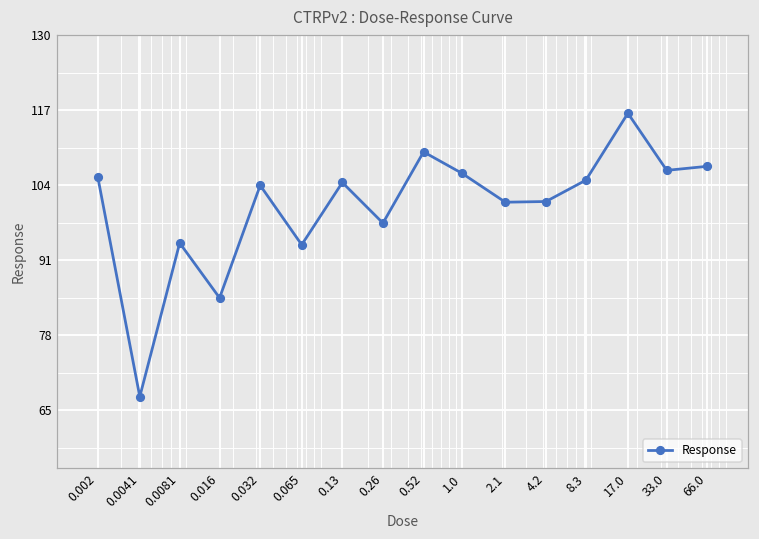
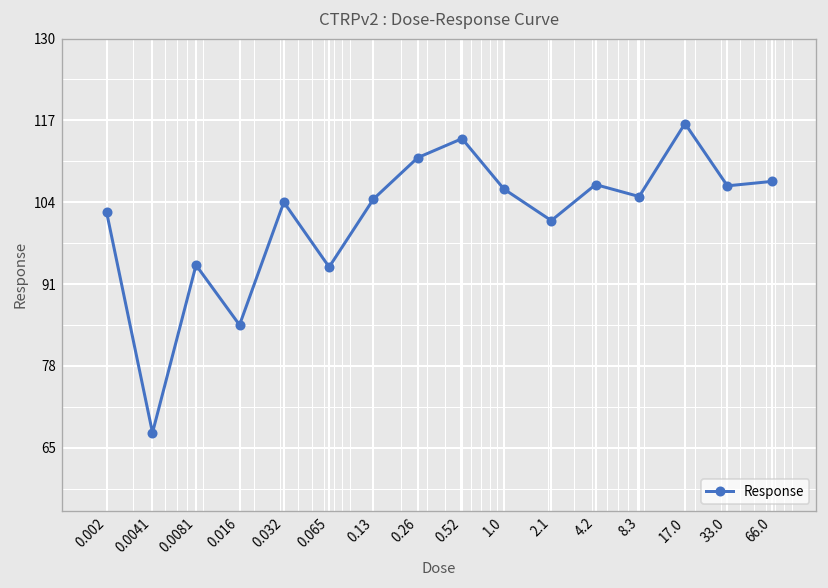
0.002: 106 -> 102
0.26: 97 -> 111
0.52: 110 -> 114
4.2: 101 -> 107
